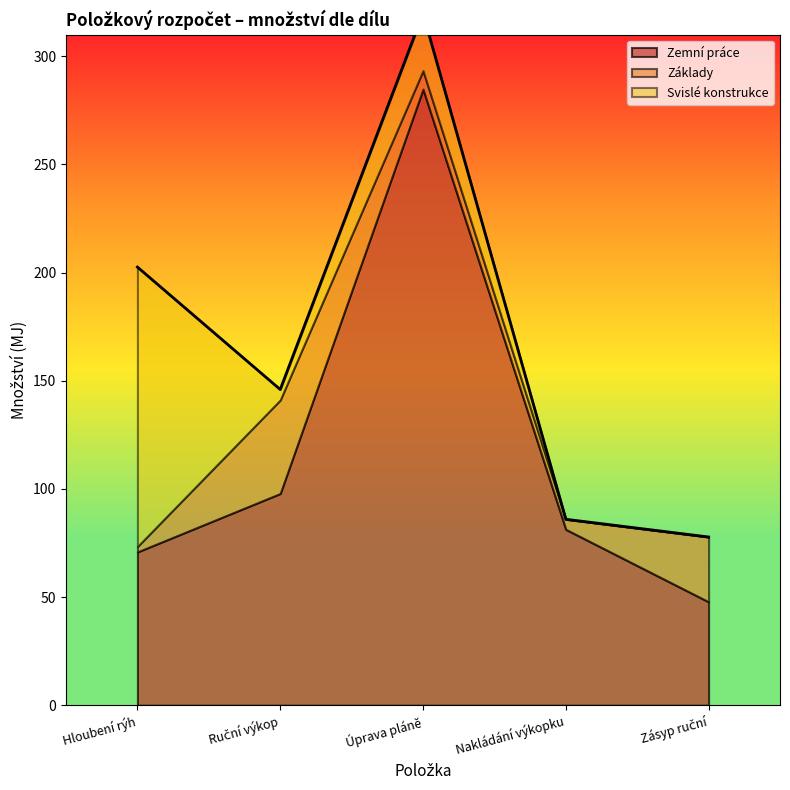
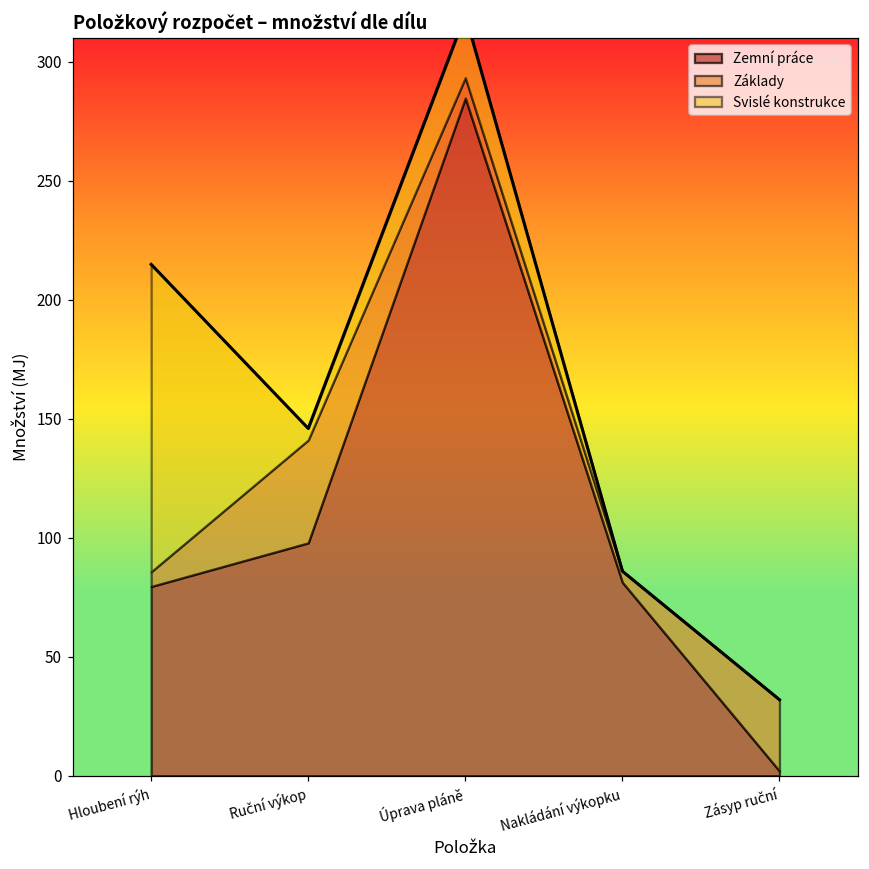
Zemní práce, Hloubení rýh: 71 -> 80
Základy, Hloubení rýh: 2 -> 6
Zemní práce, Zásyp ruční: 48 -> 2
